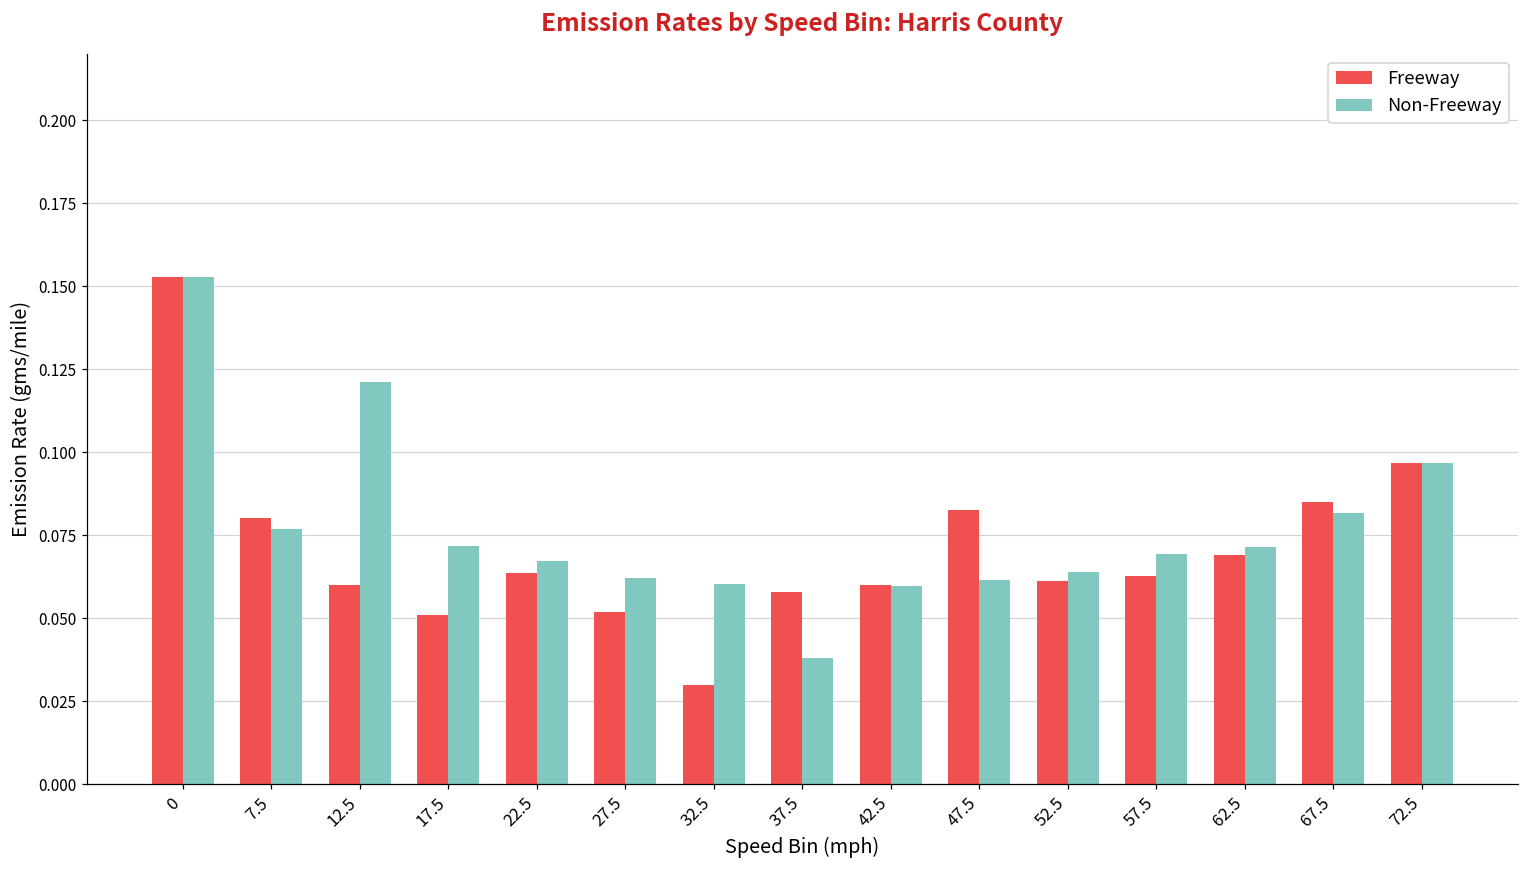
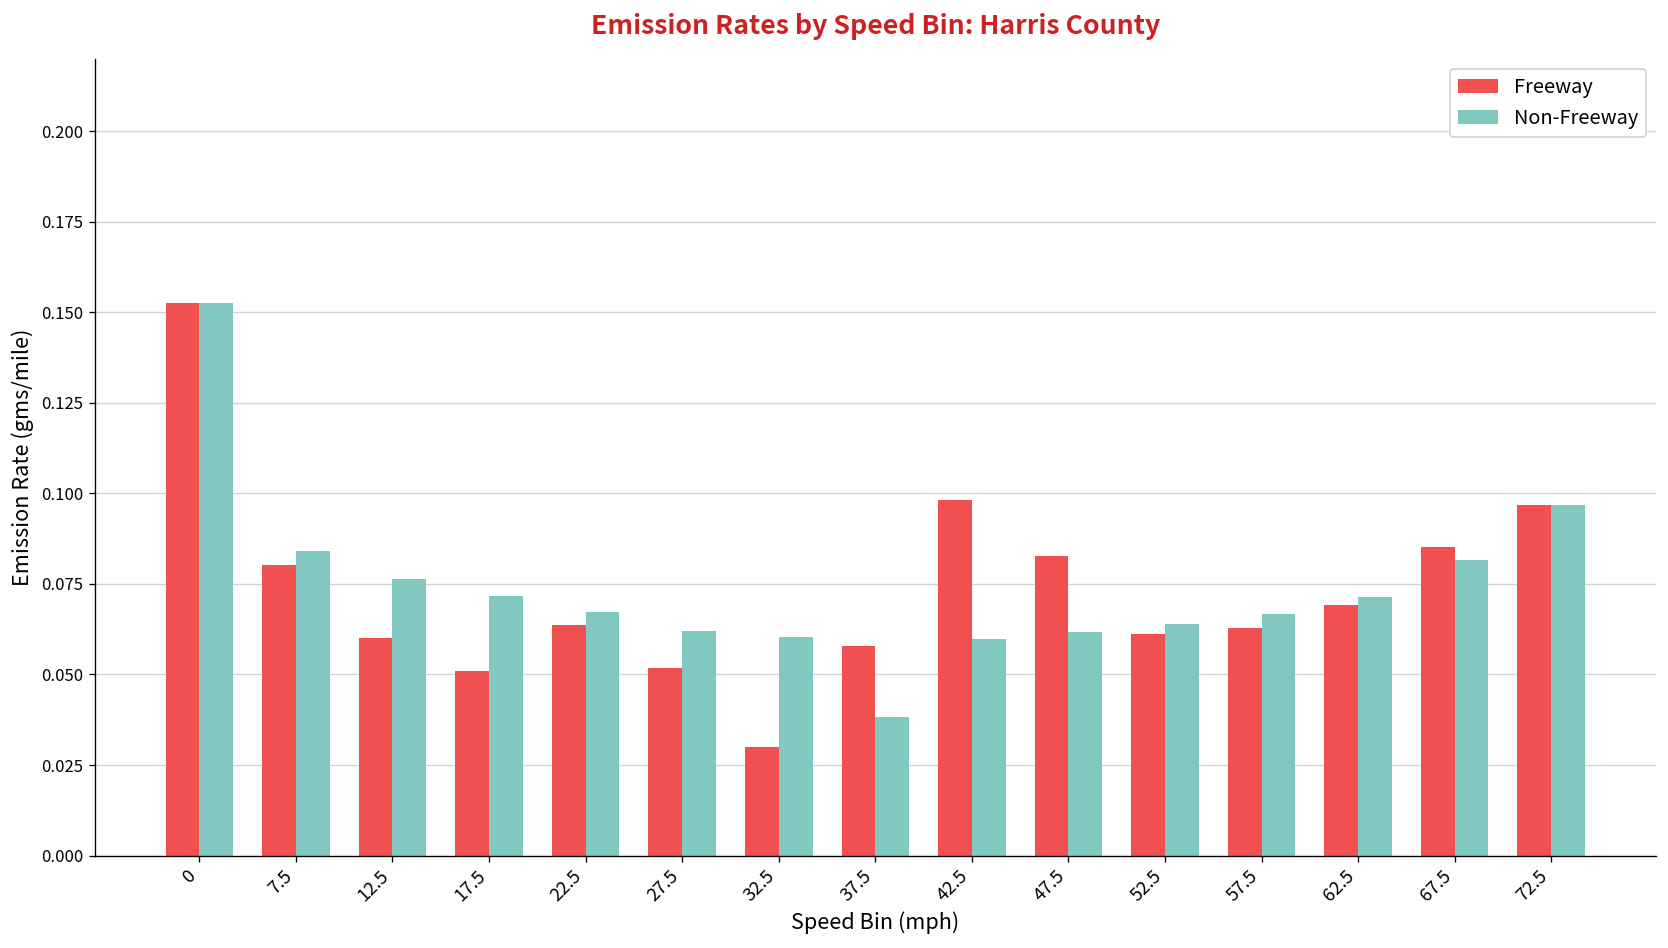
Non-Freeway, 7.5: 0.077 -> 0.084
Non-Freeway, 12.5: 0.121 -> 0.076
Freeway, 42.5: 0.060 -> 0.098
Non-Freeway, 57.5: 0.069 -> 0.067
